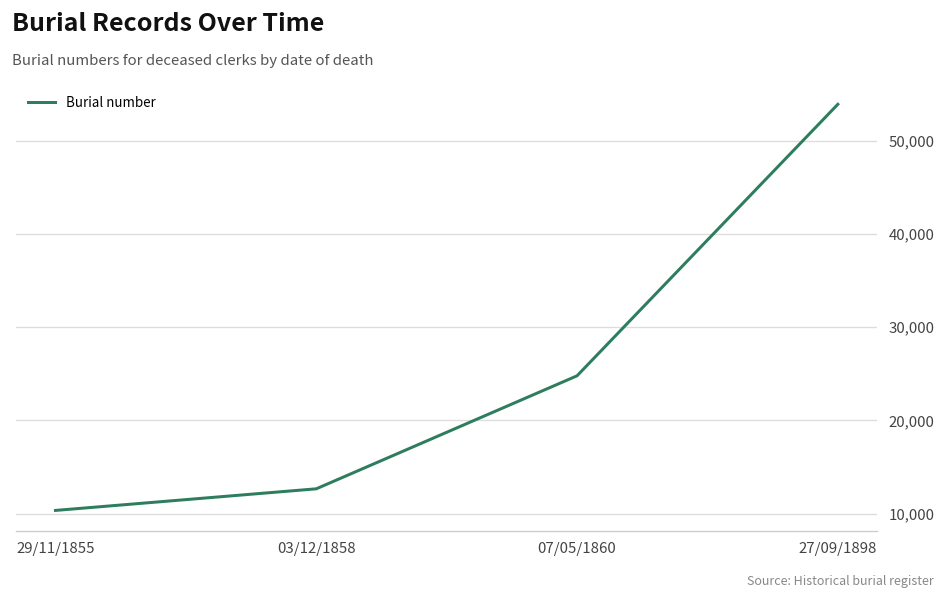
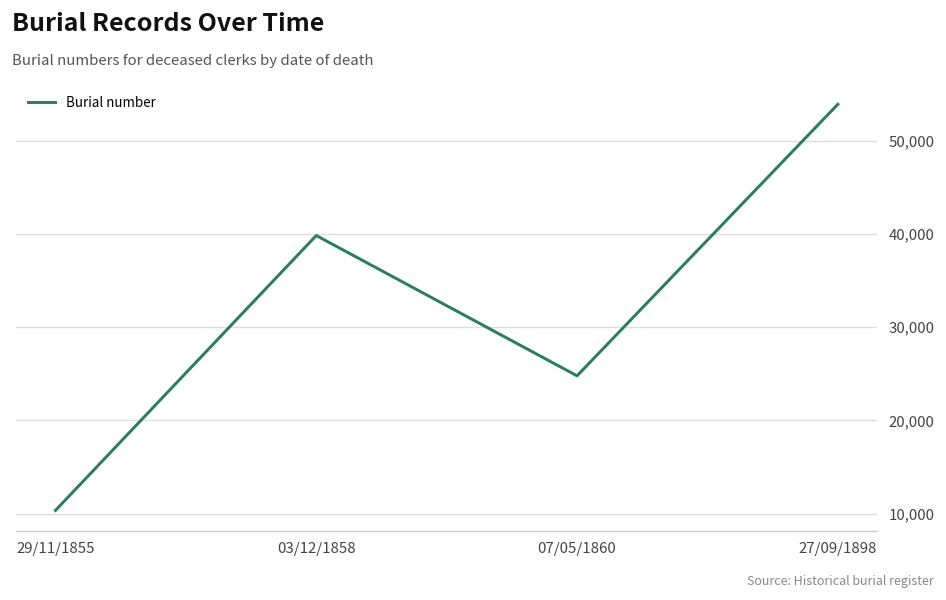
03/12/1858: 13,000 -> 40,000
